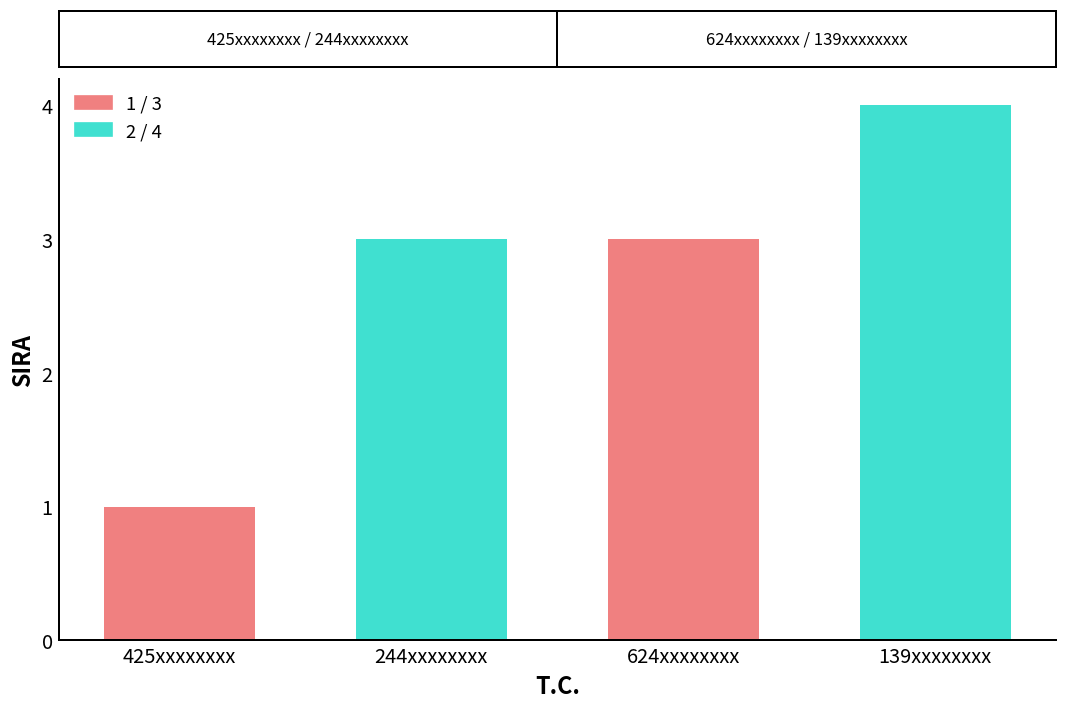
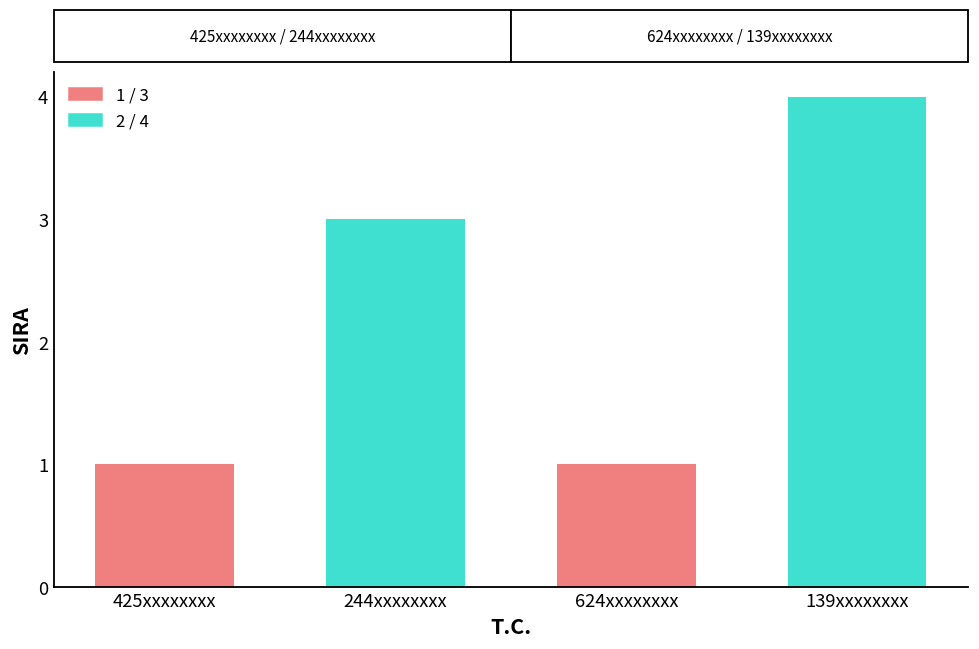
624xxxxxxxx: 3 -> 1
